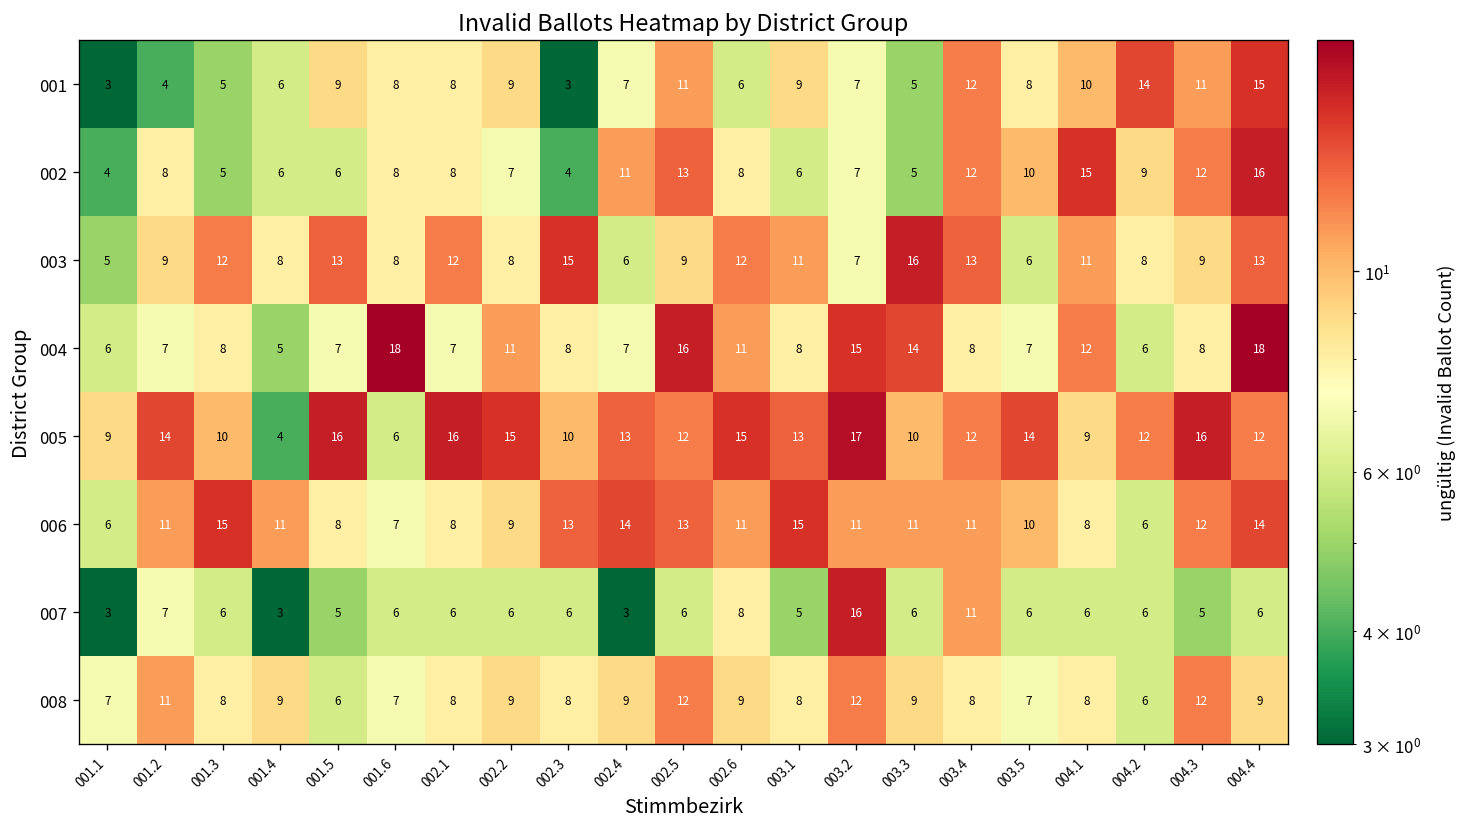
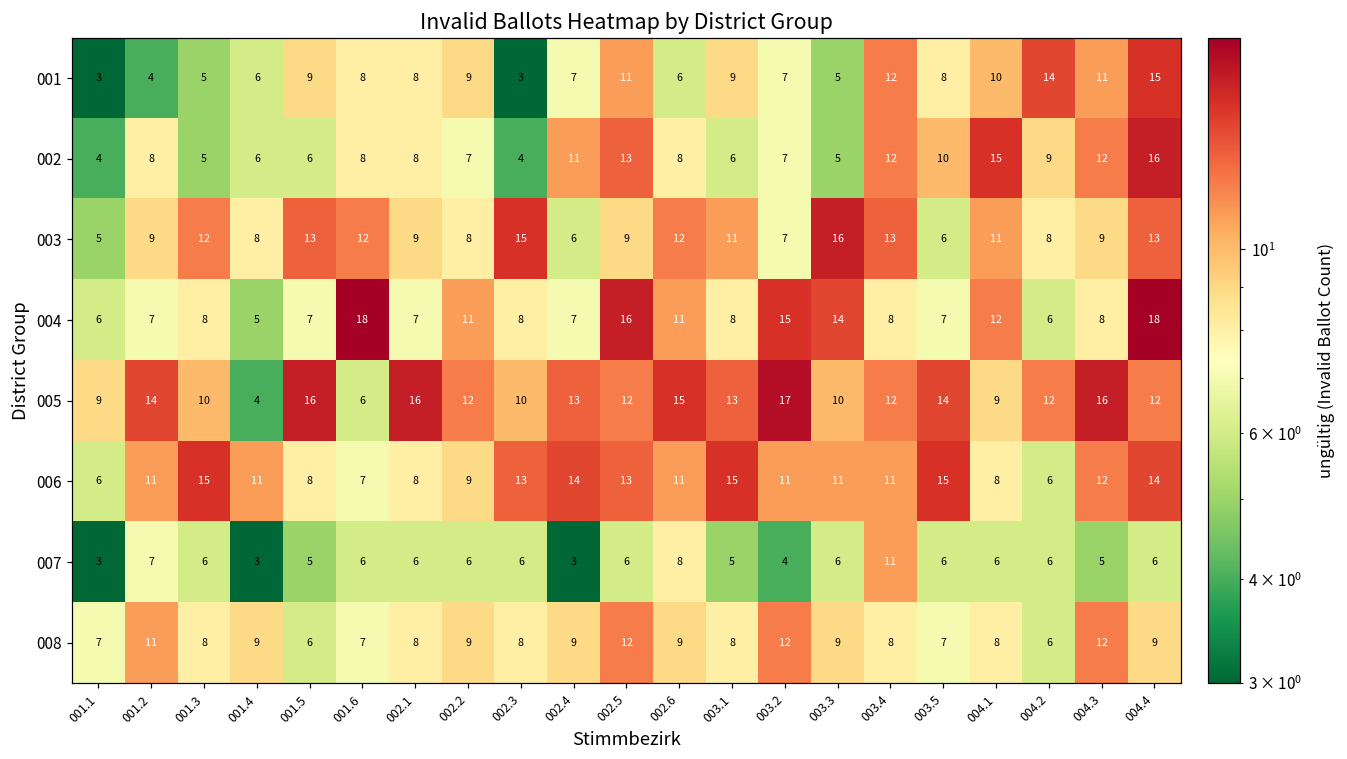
003, 001.6: 8 -> 12
003, 002.1: 12 -> 9
005, 002.2: 15 -> 12
006, 003.5: 10 -> 15
007, 003.2: 16 -> 4
